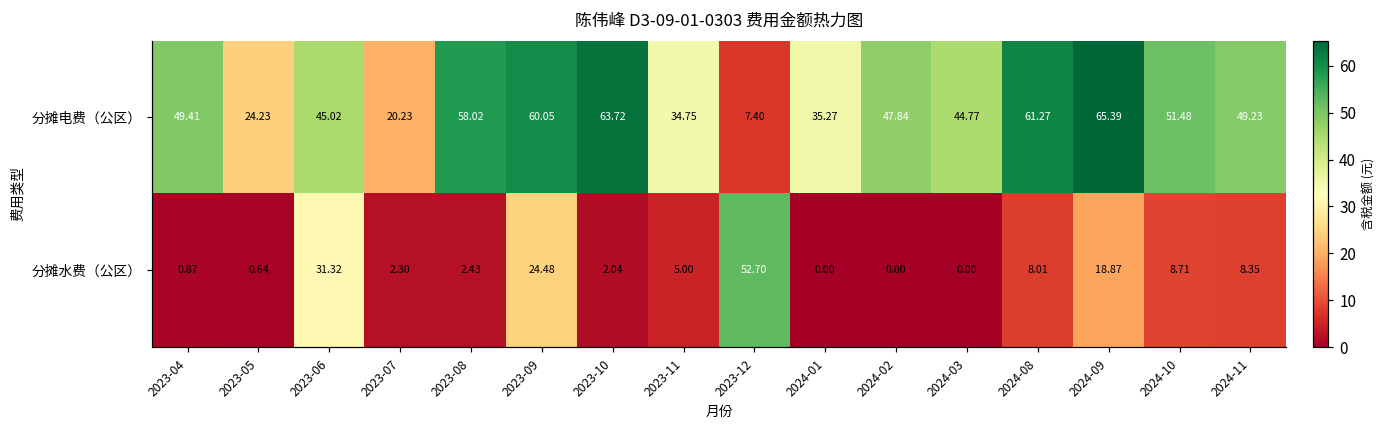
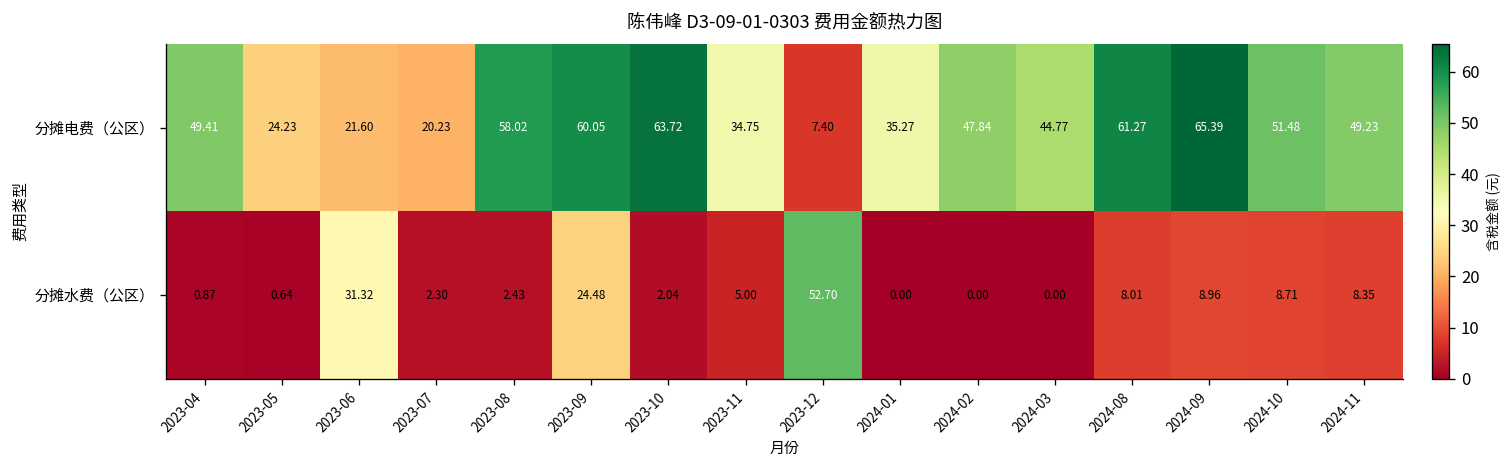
分摊电费（公区）, 2023-06: 45.02 -> 21.60
分摊水费（公区）, 2024-09: 18.87 -> 8.96
